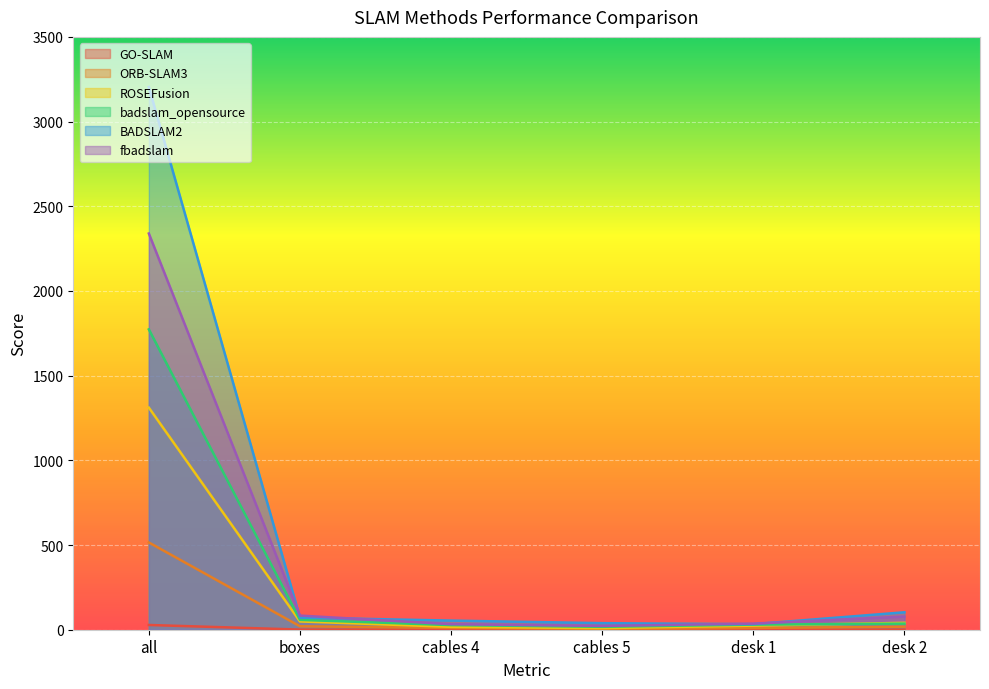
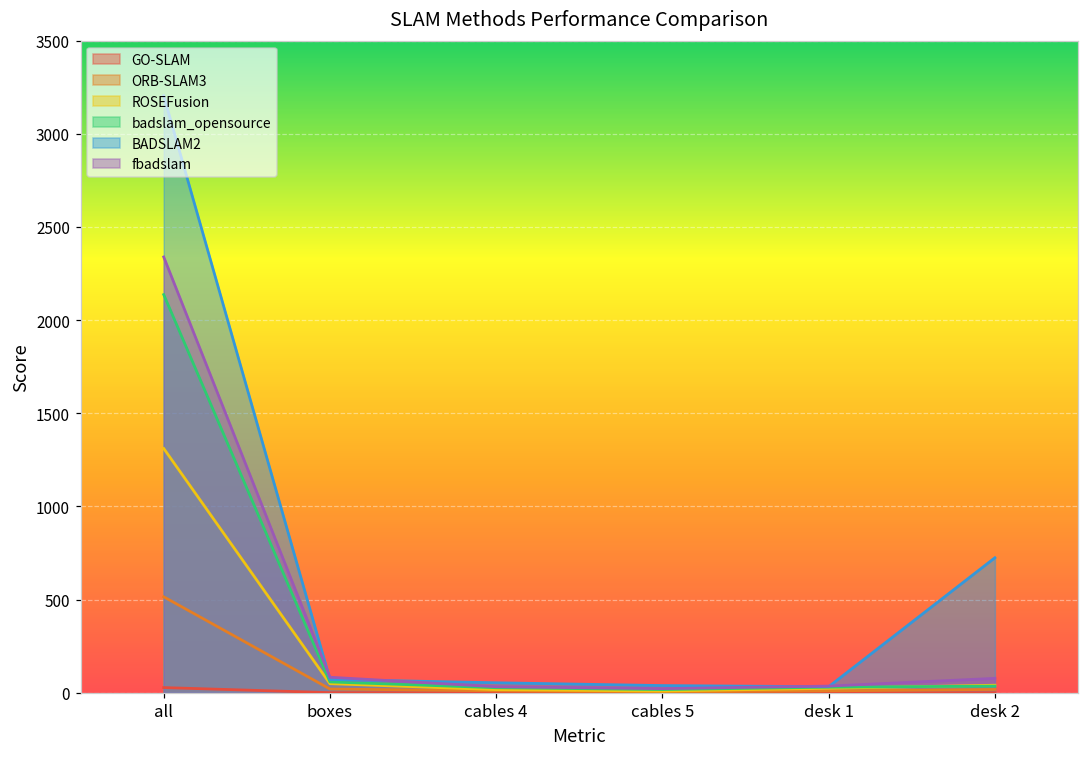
badslam_opensource, all: 1770 -> 2140
BADSLAM2, desk 2: 100 -> 720
